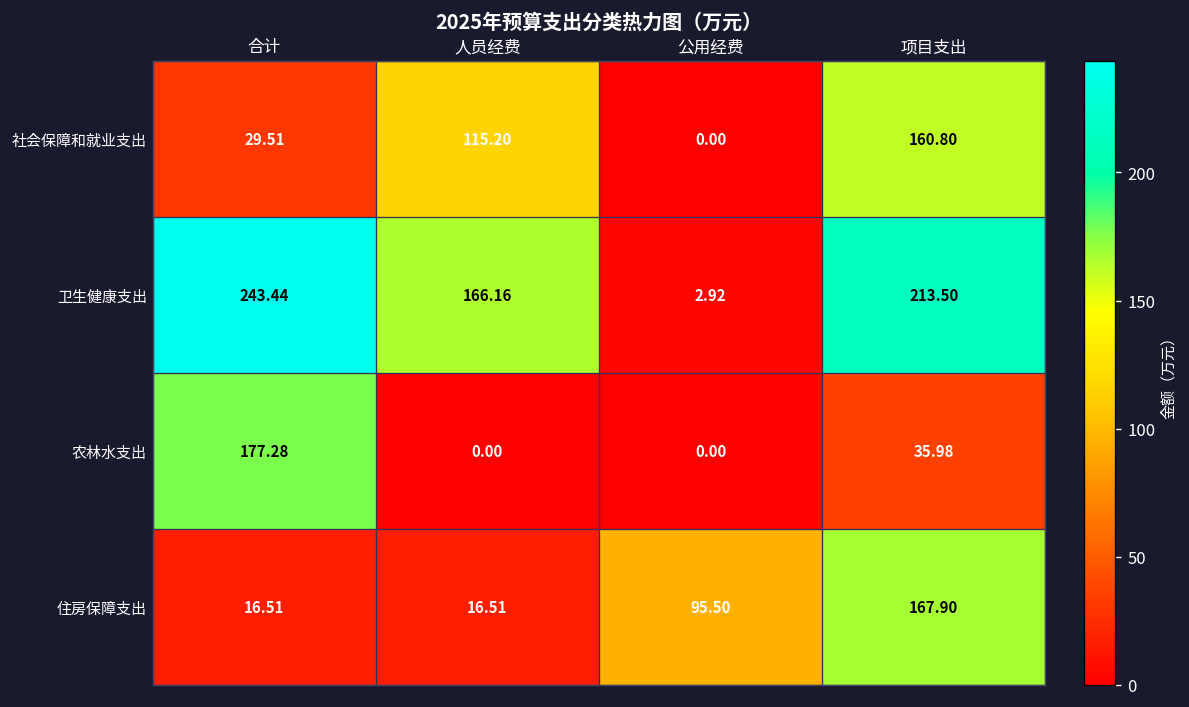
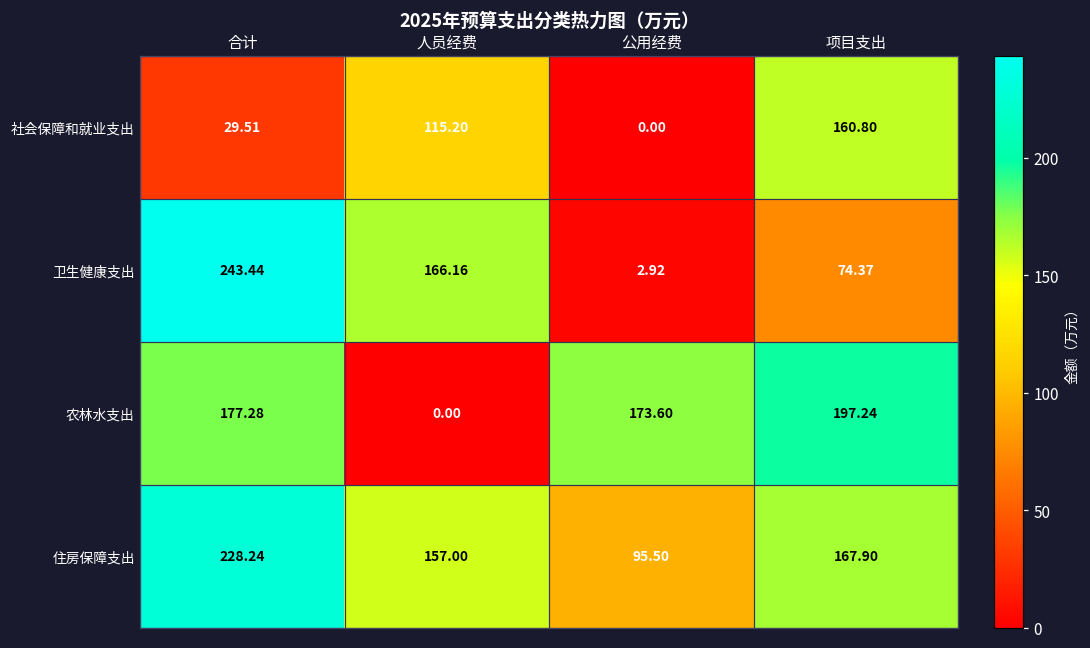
卫生健康支出, 项目支出: 213.50 -> 74.37
农林水支出, 公用经费: 0.00 -> 173.60
农林水支出, 项目支出: 35.98 -> 197.24
住房保障支出, 合计: 16.51 -> 228.24
住房保障支出, 人员经费: 16.51 -> 157.00
